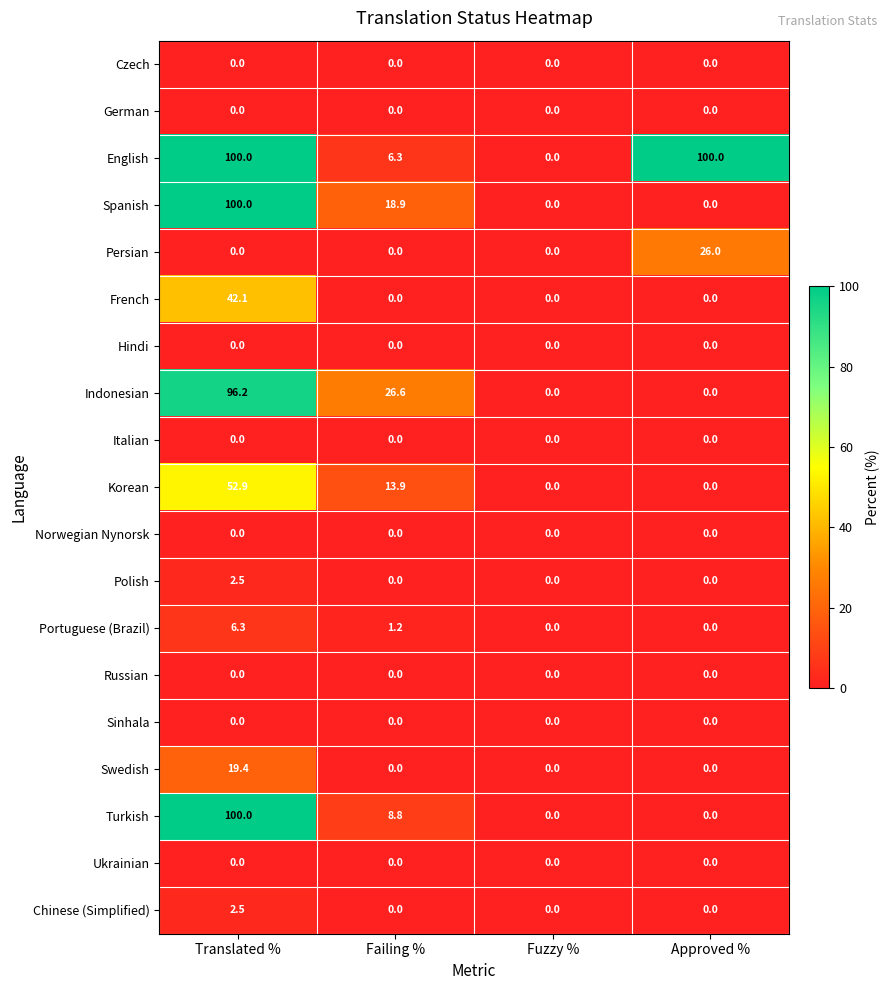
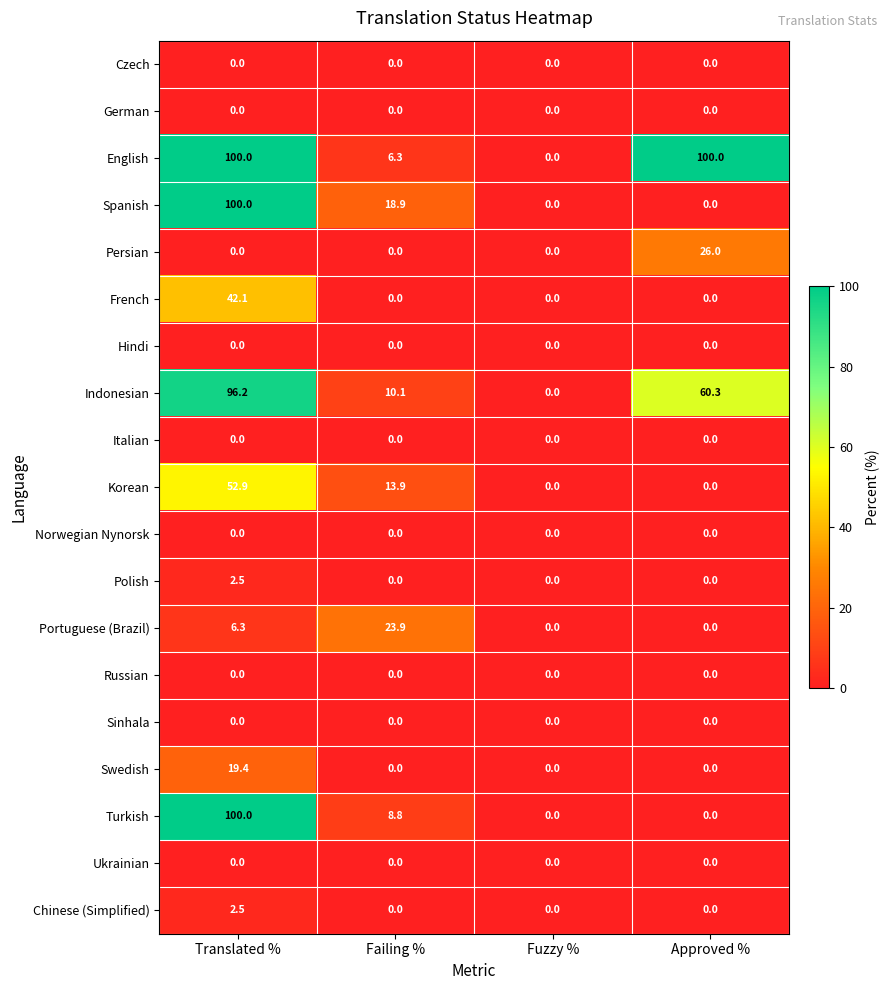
Indonesian, Failing %: 26.6 -> 10.1
Indonesian, Approved %: 0.0 -> 60.3
Portuguese (Brazil), Failing %: 1.2 -> 23.9
